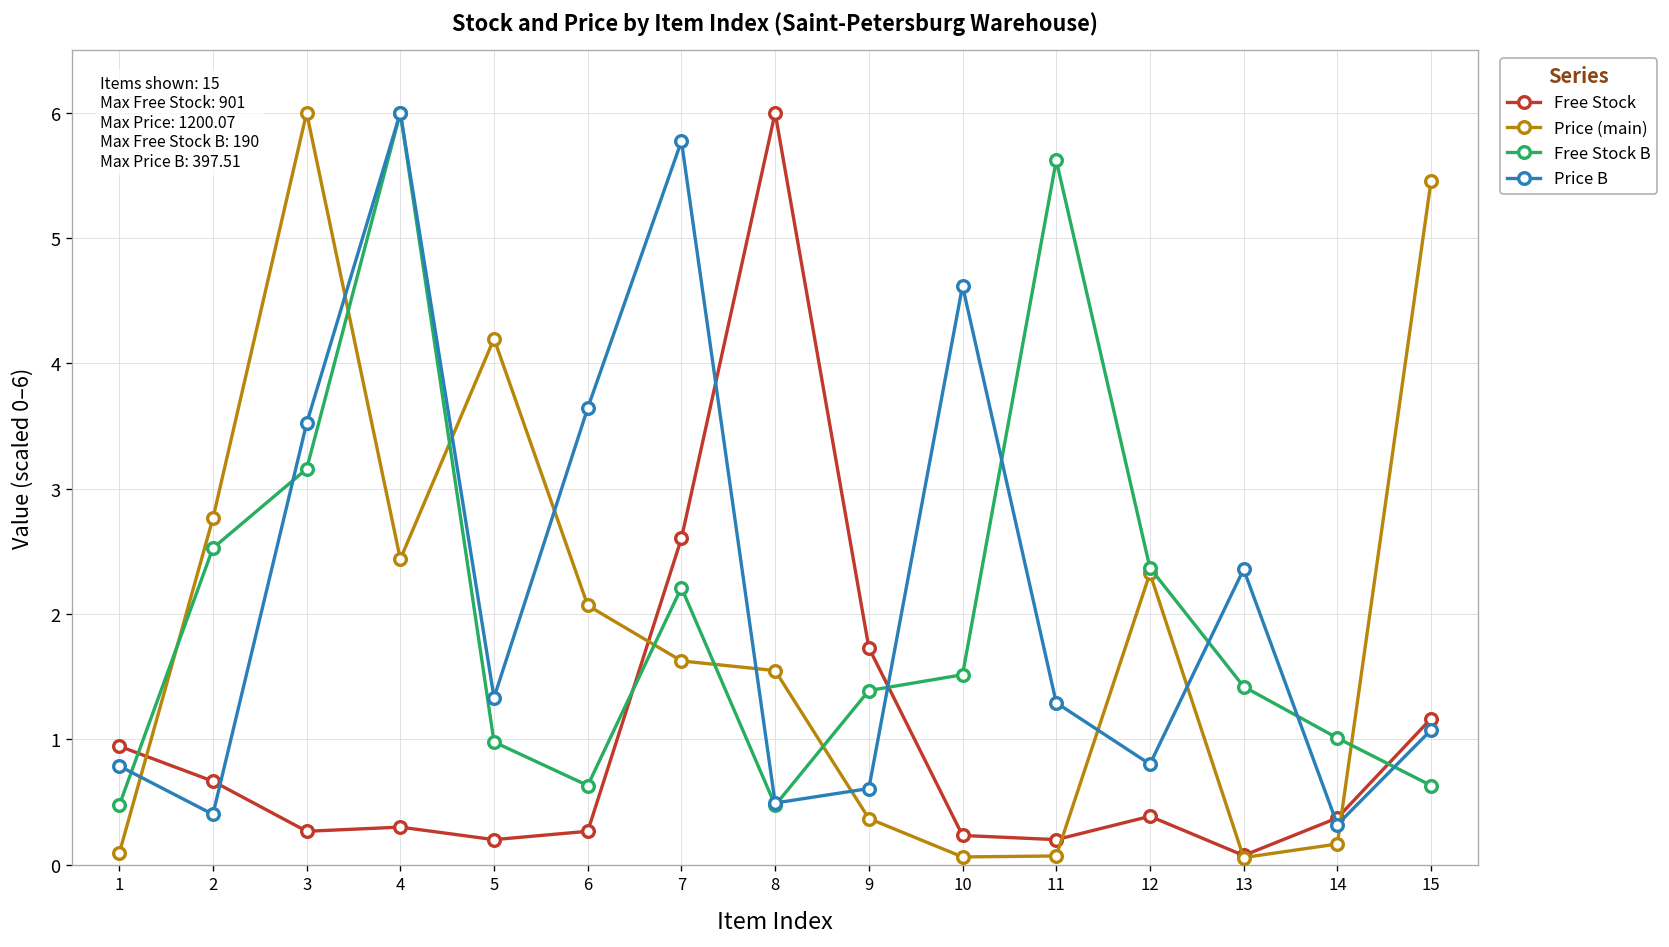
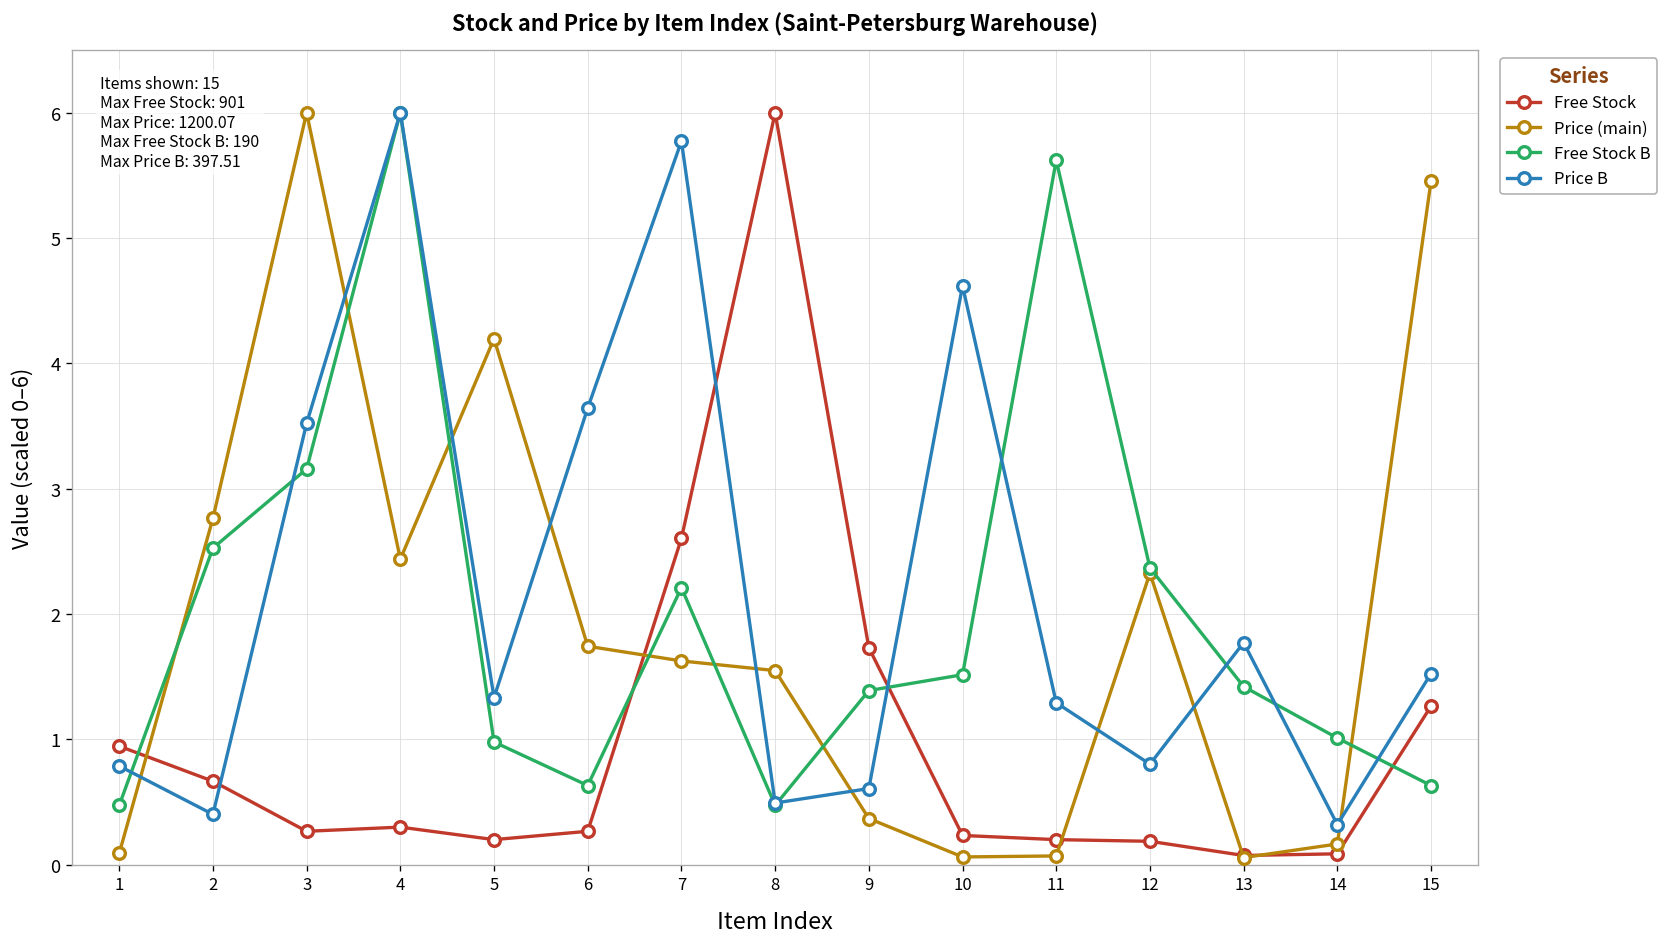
Price (main), 6: 2.07 -> 1.74
Free Stock, 12: 0.39 -> 0.19
Price B, 13: 2.36 -> 1.77
Free Stock, 14: 0.37 -> 0.09
Free Stock, 15: 1.17 -> 1.27
Price B, 15: 1.07 -> 1.53
